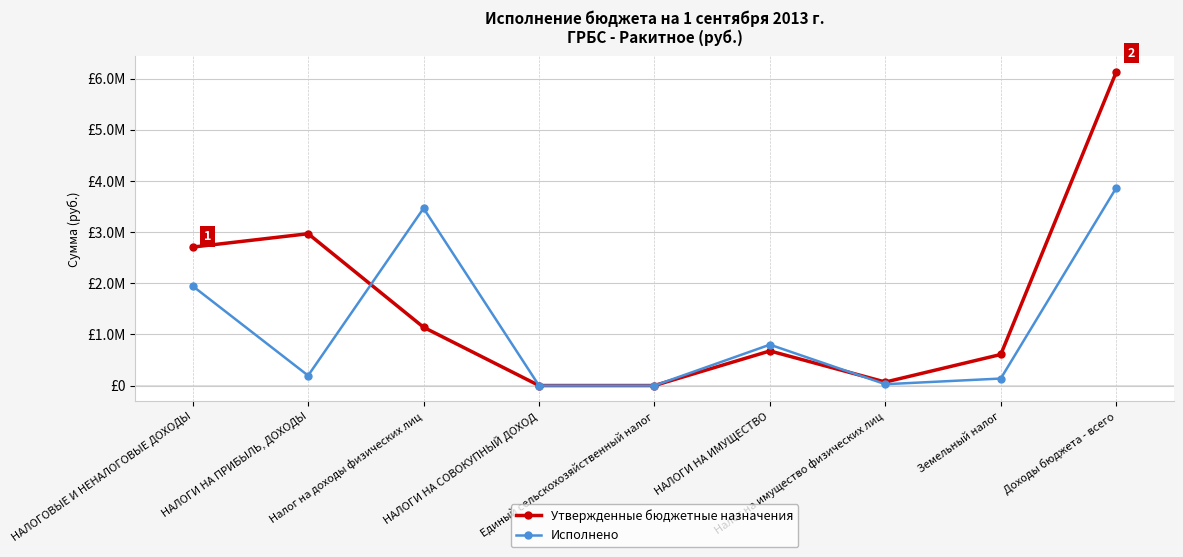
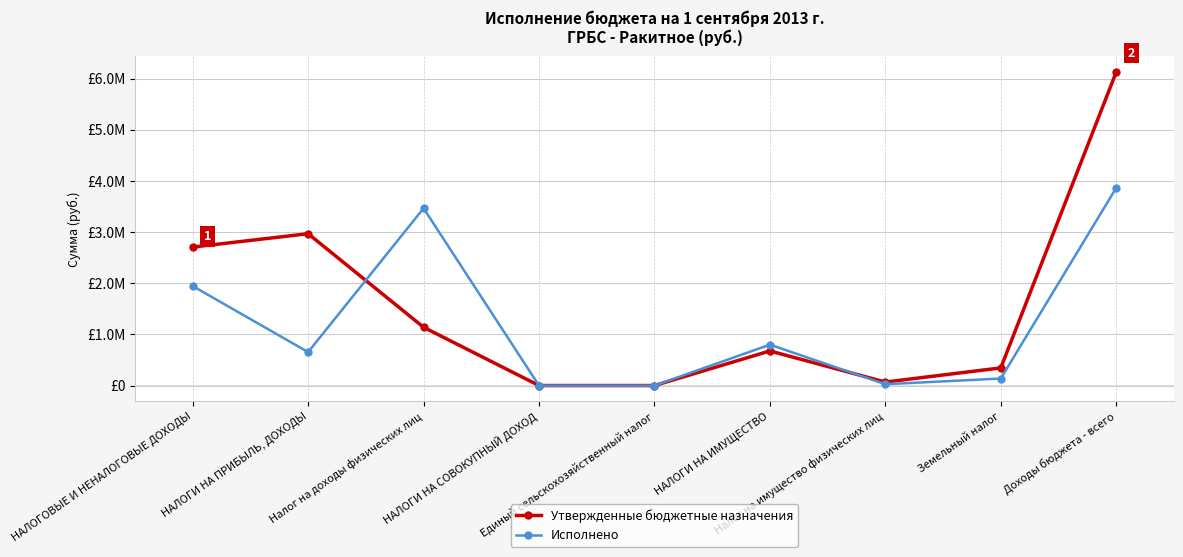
Исполнено, НАЛОГИ НА ПРИБЫЛЬ, ДОХОДЫ: £200000 -> £700000
Утвержденные бюджетные назначения, Земельный налог: £600000 -> £300000
